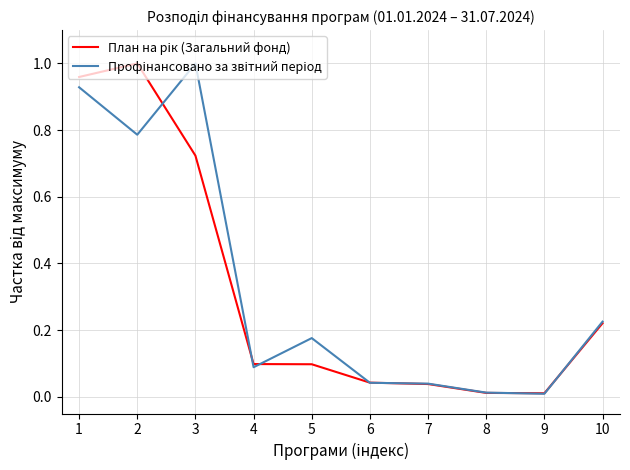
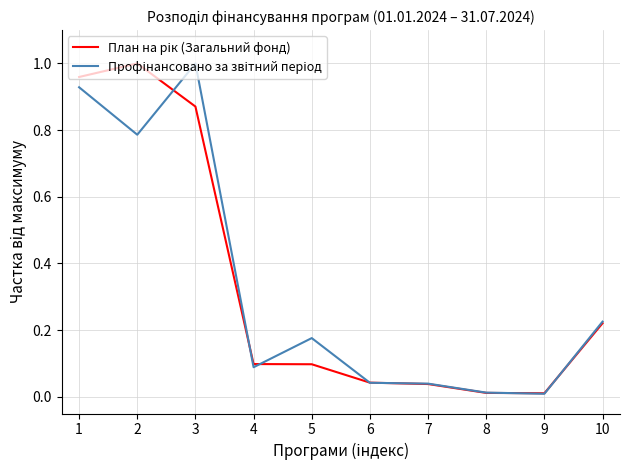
План на рік (Загальний фонд), 3: 0.72 -> 0.87
